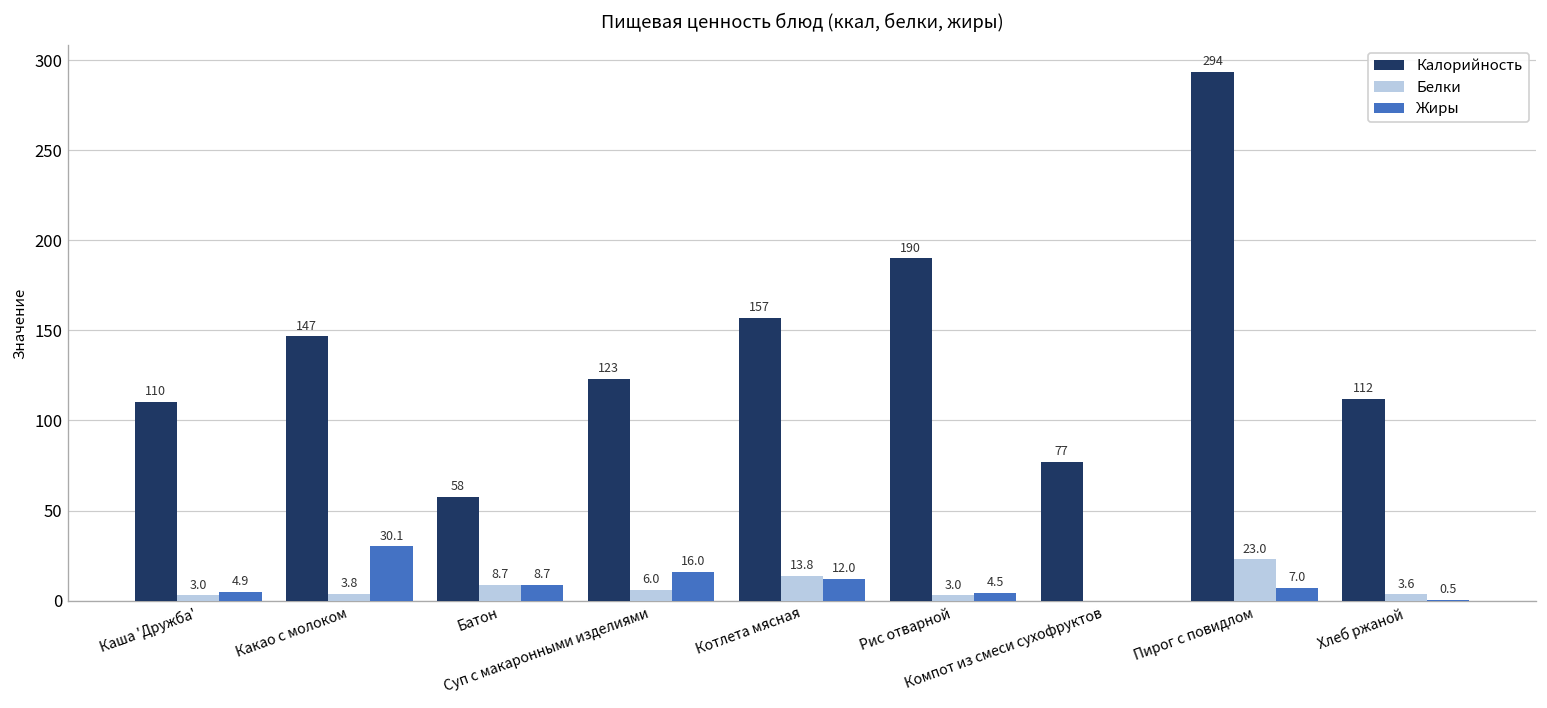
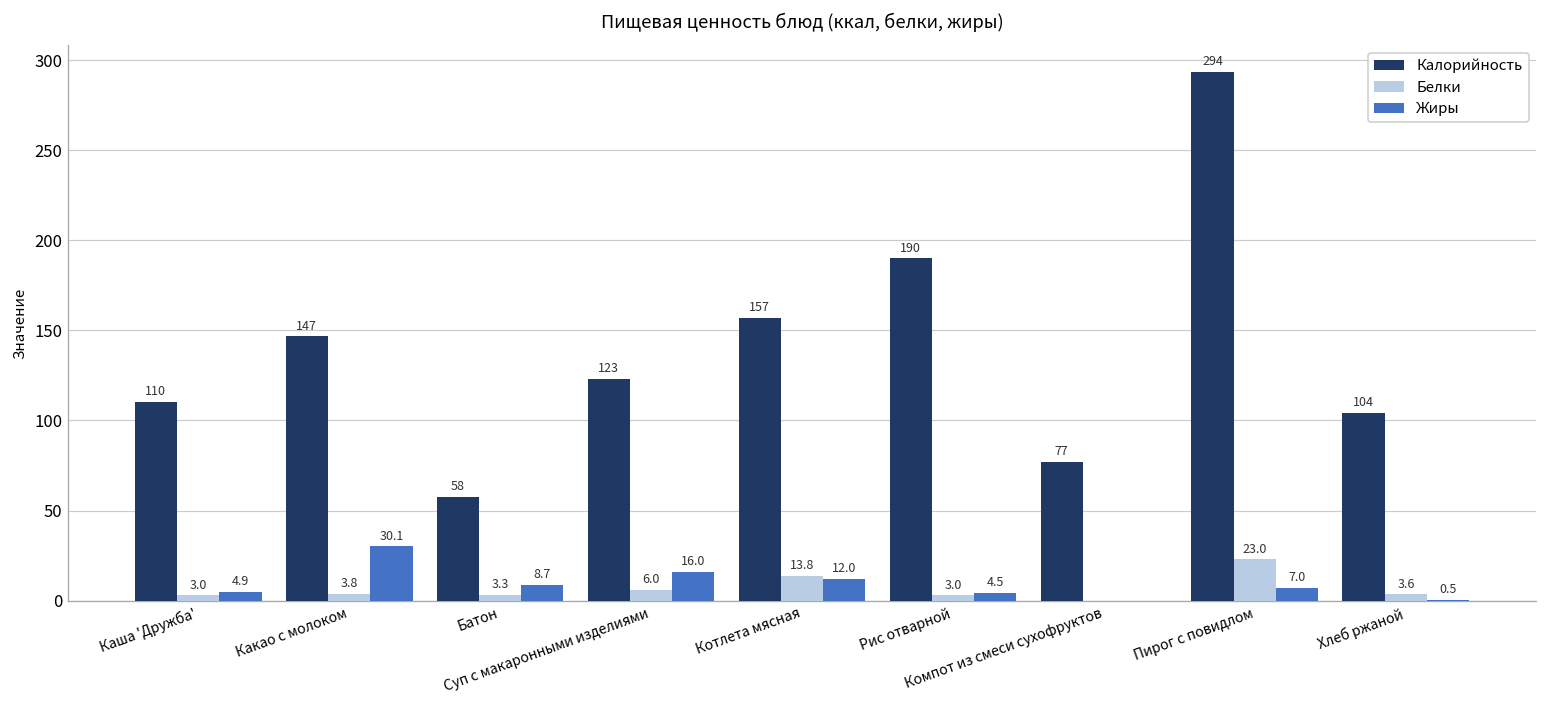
Белки, Батон: 8.7 -> 3.3
Калорийность, Хлеб ржаной: 112 -> 104
